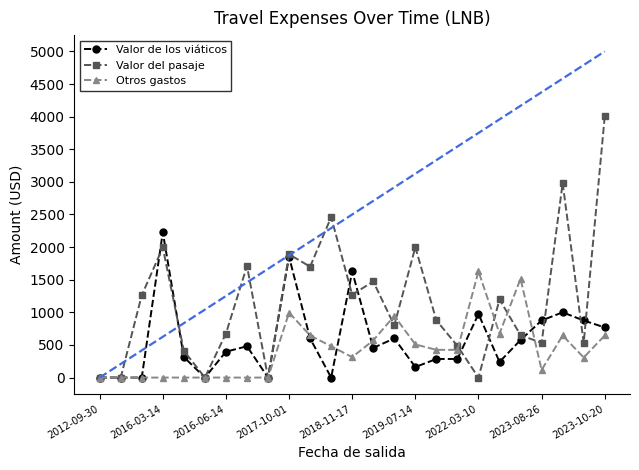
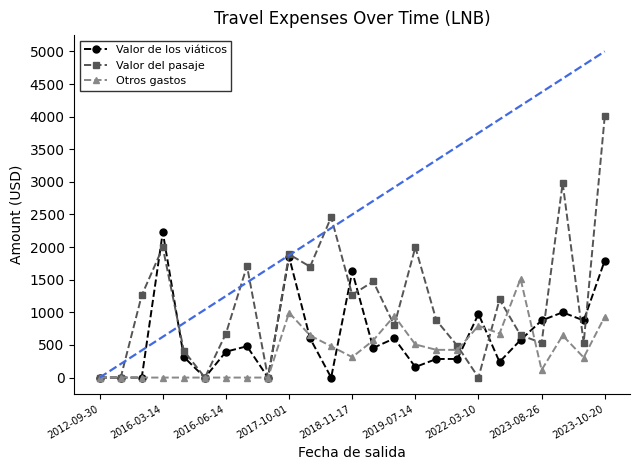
Otros gastos, 2022-03-10: 1600 -> 800
Valor de los viáticos, 2023-10-20: 800 -> 1800
Otros gastos, 2023-10-20: 600 -> 900
